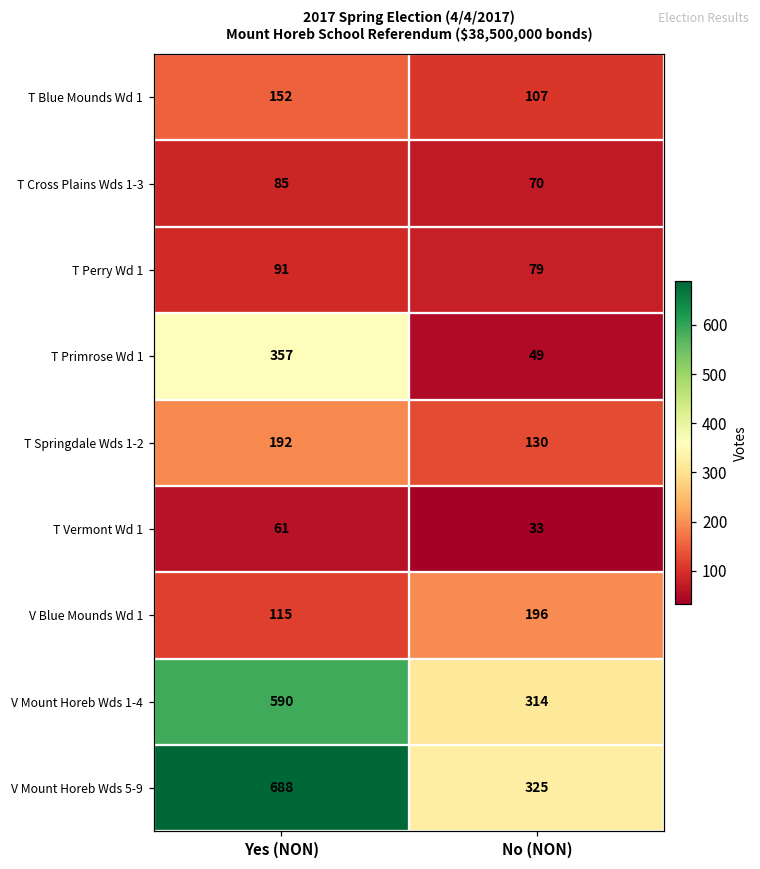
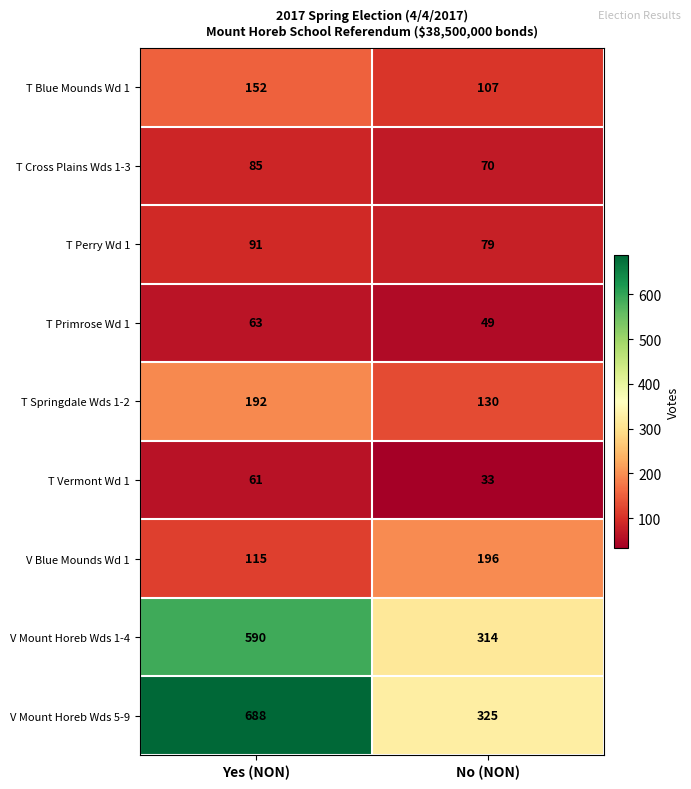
T Primrose Wd 1, Yes (NON): 357 -> 63
